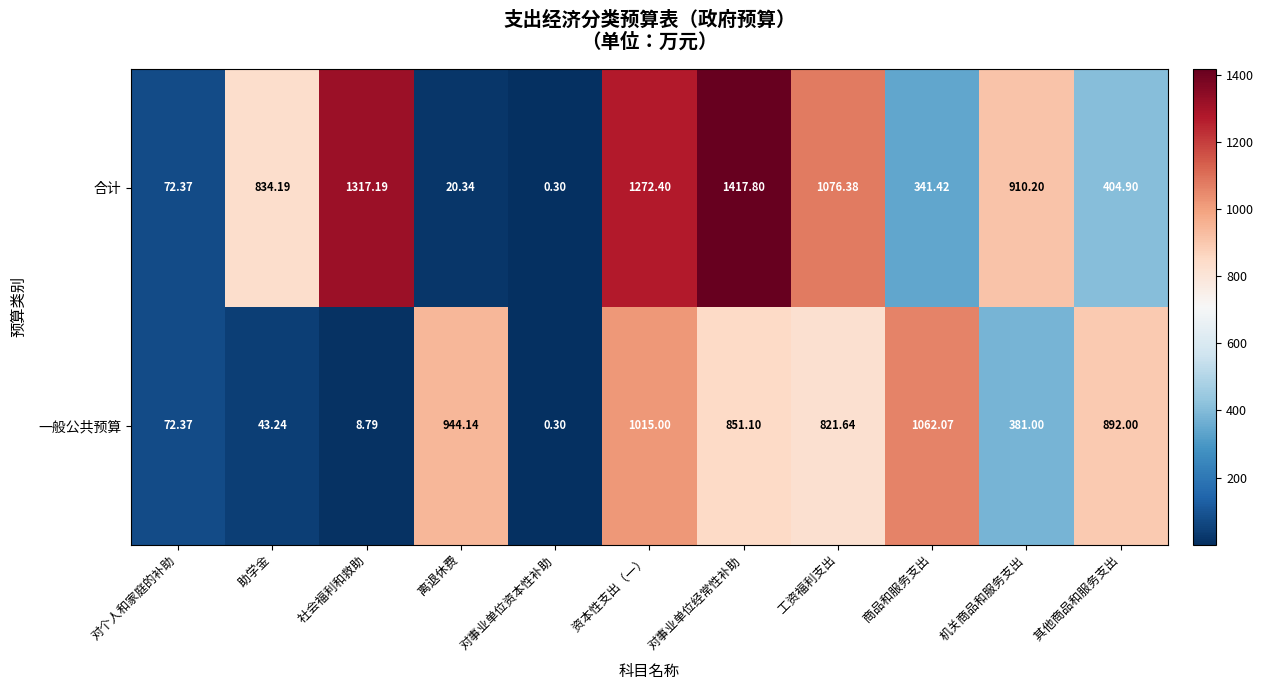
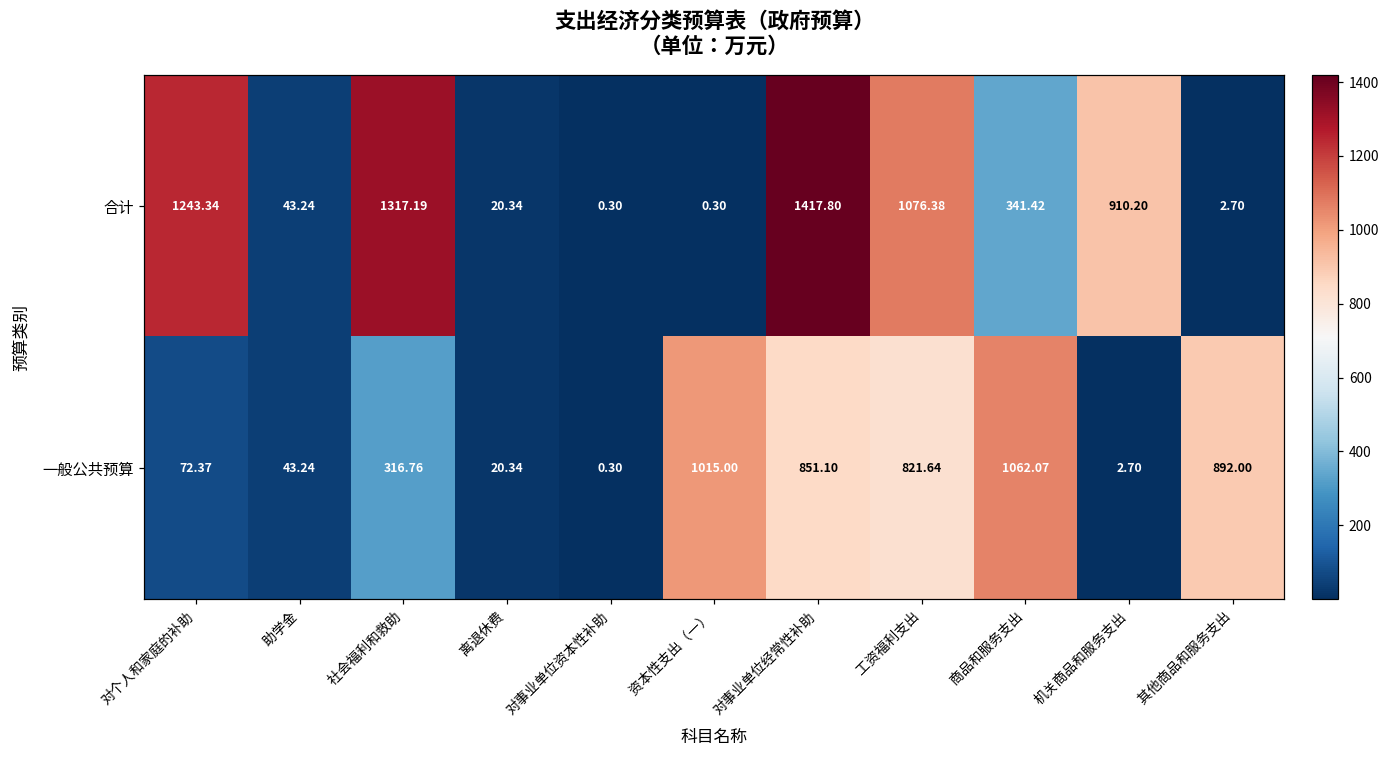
合计, 对个人和家庭的补助: 72.37 -> 1243.34
合计, 助学金: 834.19 -> 43.24
合计, 资本性支出（一）: 1272.40 -> 0.30
合计, 其他商品和服务支出: 404.90 -> 2.70
一般公共预算, 社会福利和救助: 8.79 -> 316.76
一般公共预算, 离退休费: 944.14 -> 20.34
一般公共预算, 机关商品和服务支出: 381.00 -> 2.70
